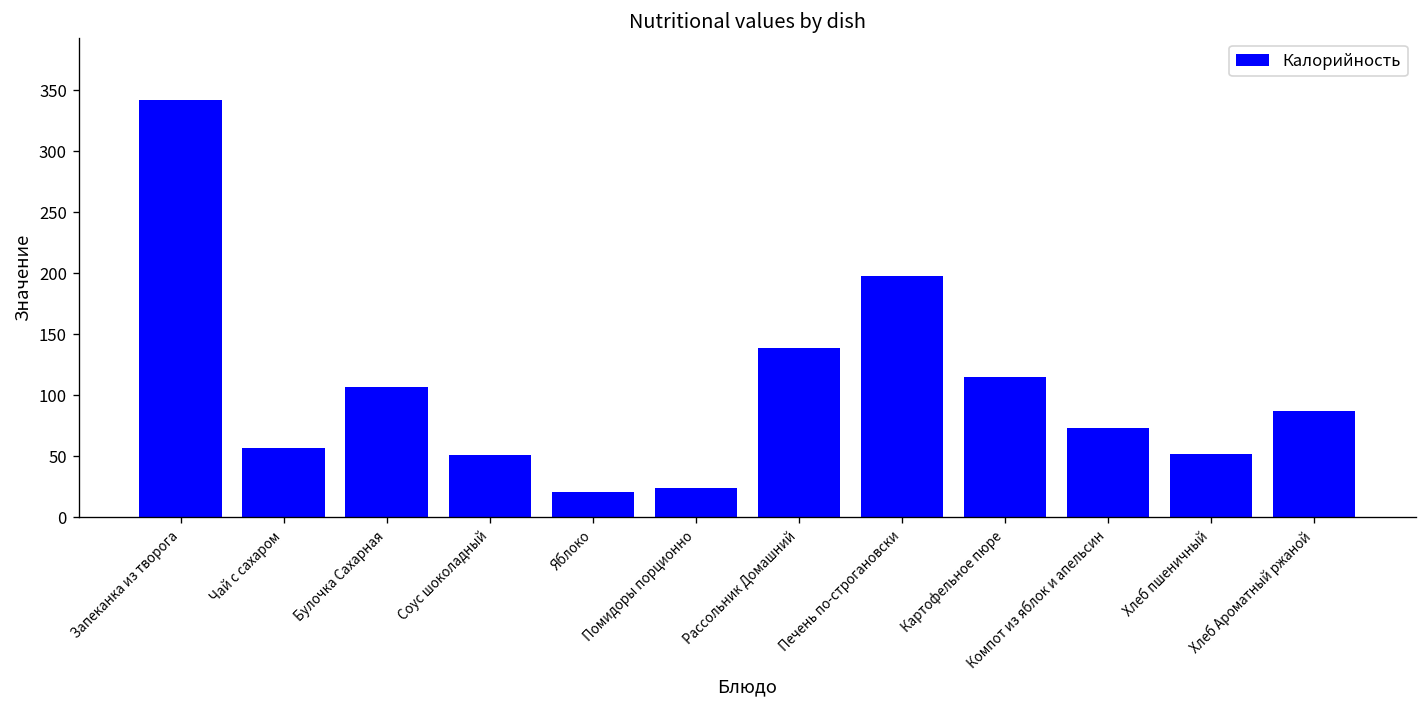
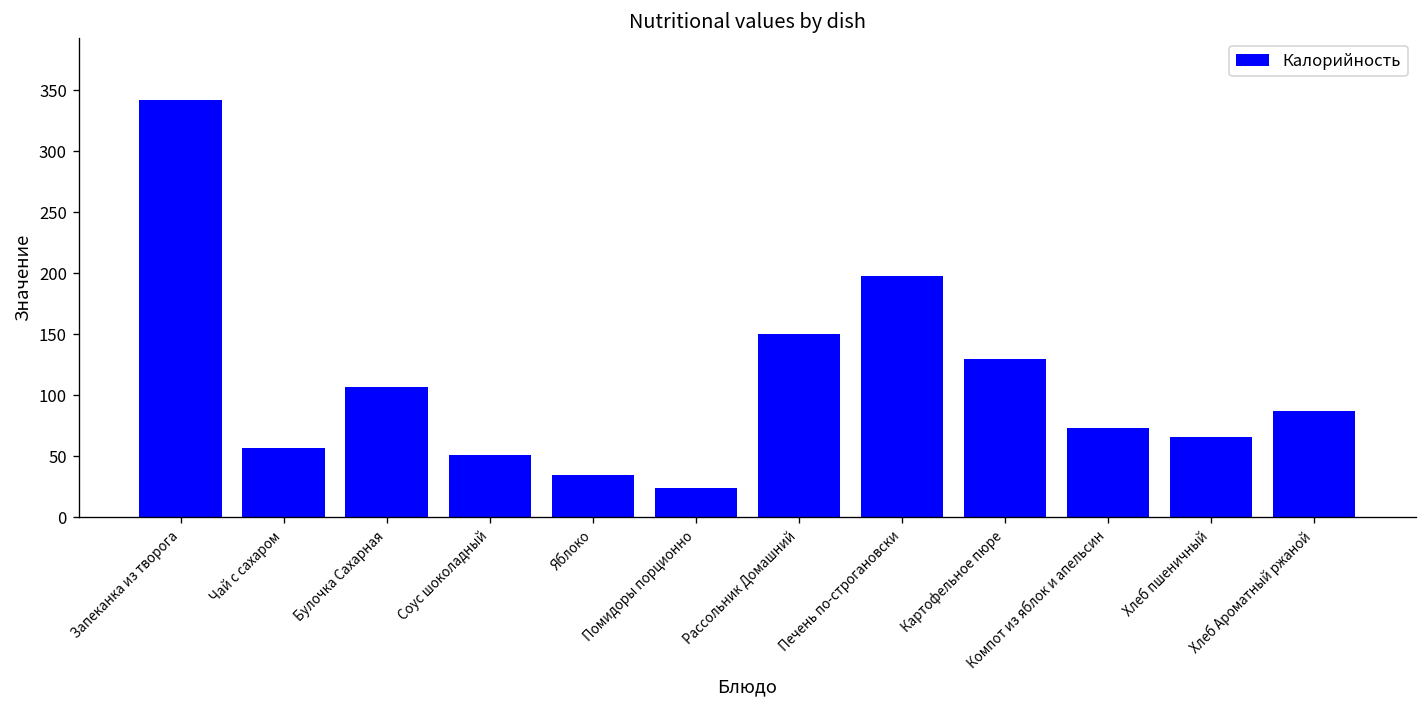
Яблоко: 21 -> 35
Рассольник Домашний: 139 -> 150
Картофельное пюре: 115 -> 130
Хлеб пшеничный: 52 -> 66
